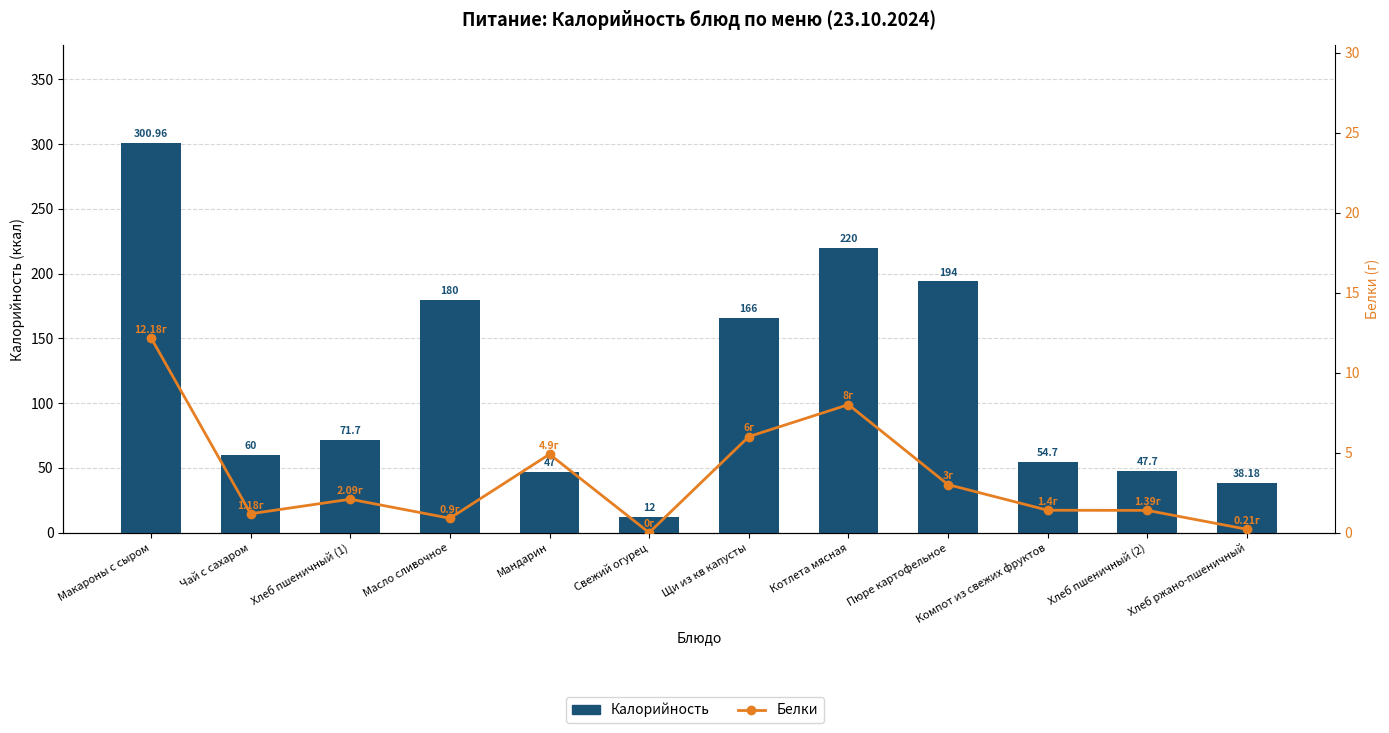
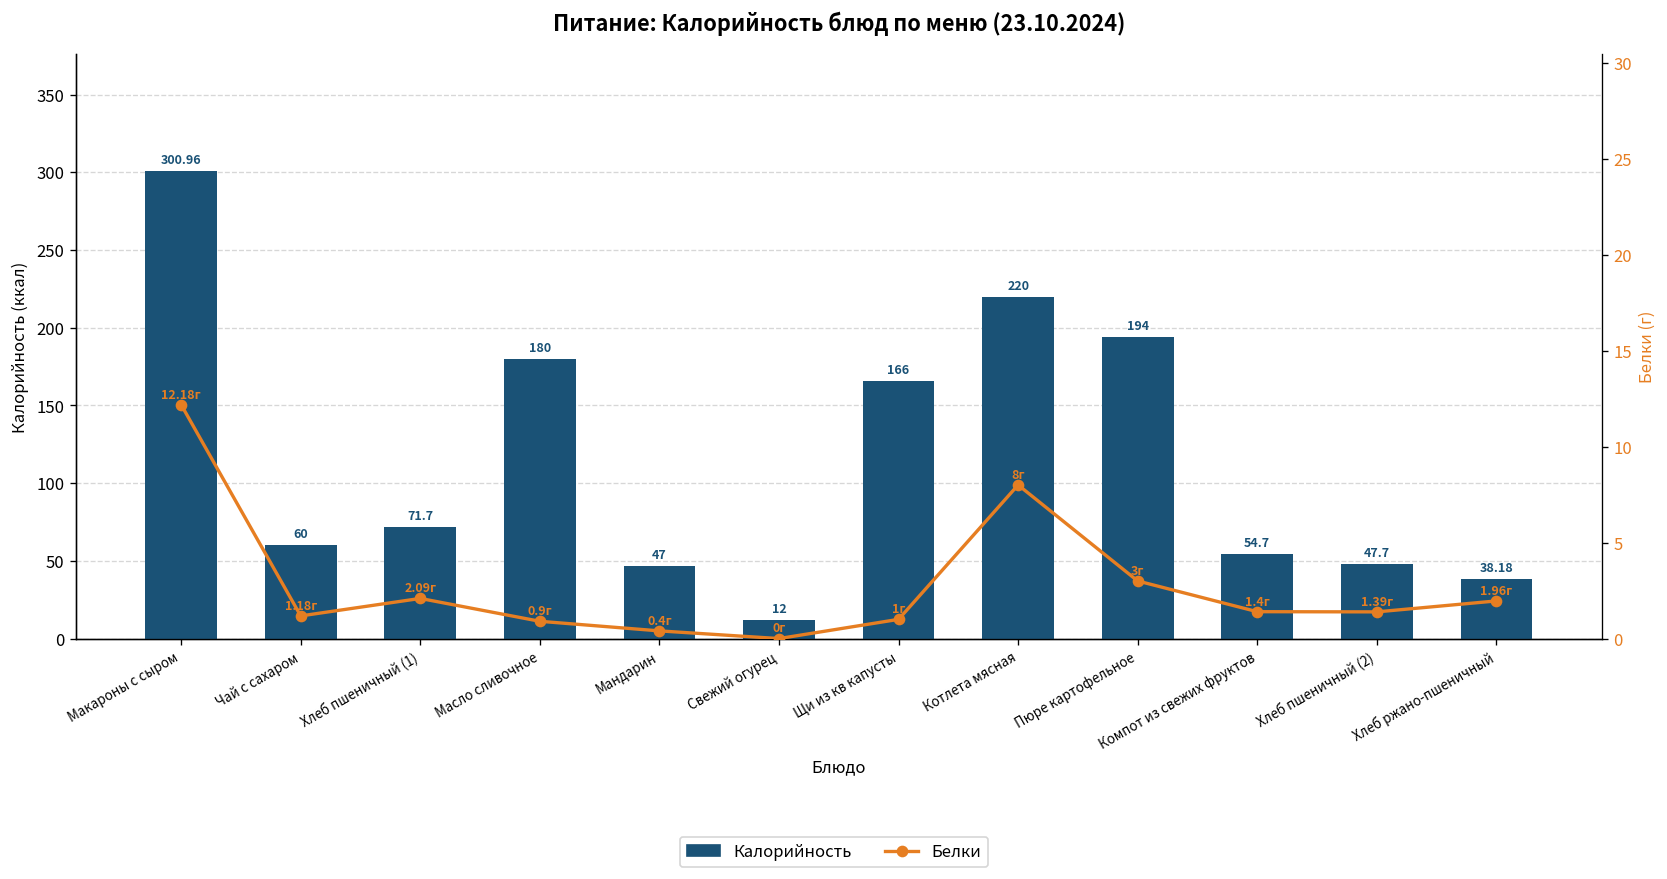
Белки, Мандарин: 4.9г -> 0.4г
Белки, Щи из кв капусты: 6г -> 1г
Белки, Хлеб ржано-пшеничный: 0.21г -> 1.96г
